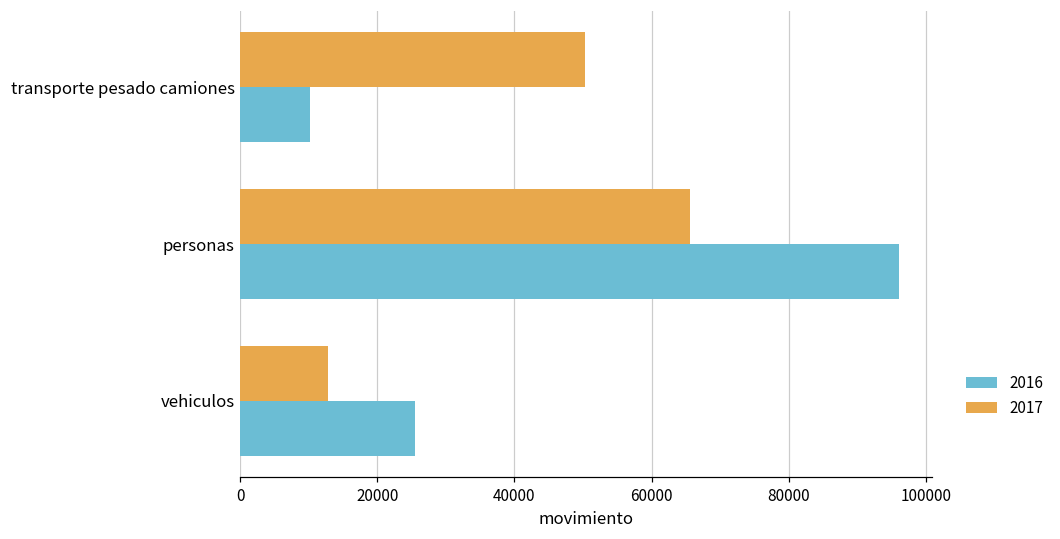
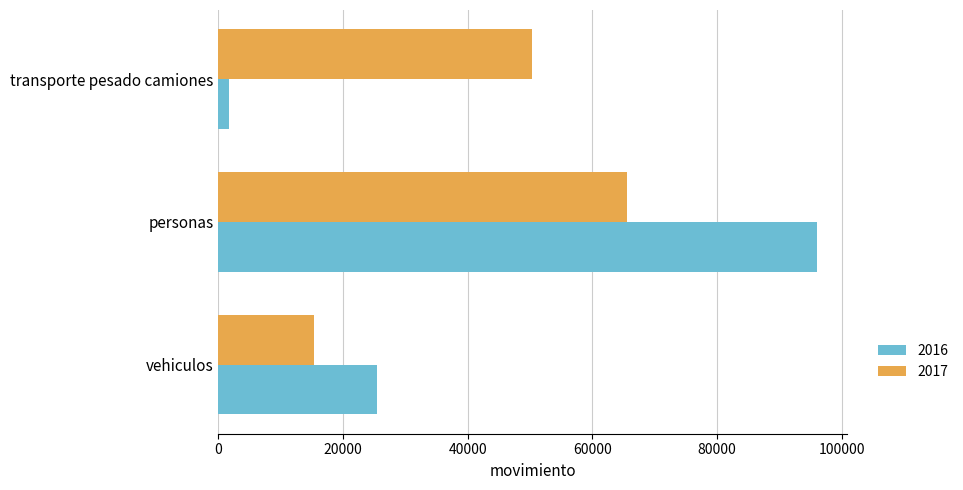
2016, transporte pesado camiones: 10000 -> 2000
2017, vehiculos: 13000 -> 15000
